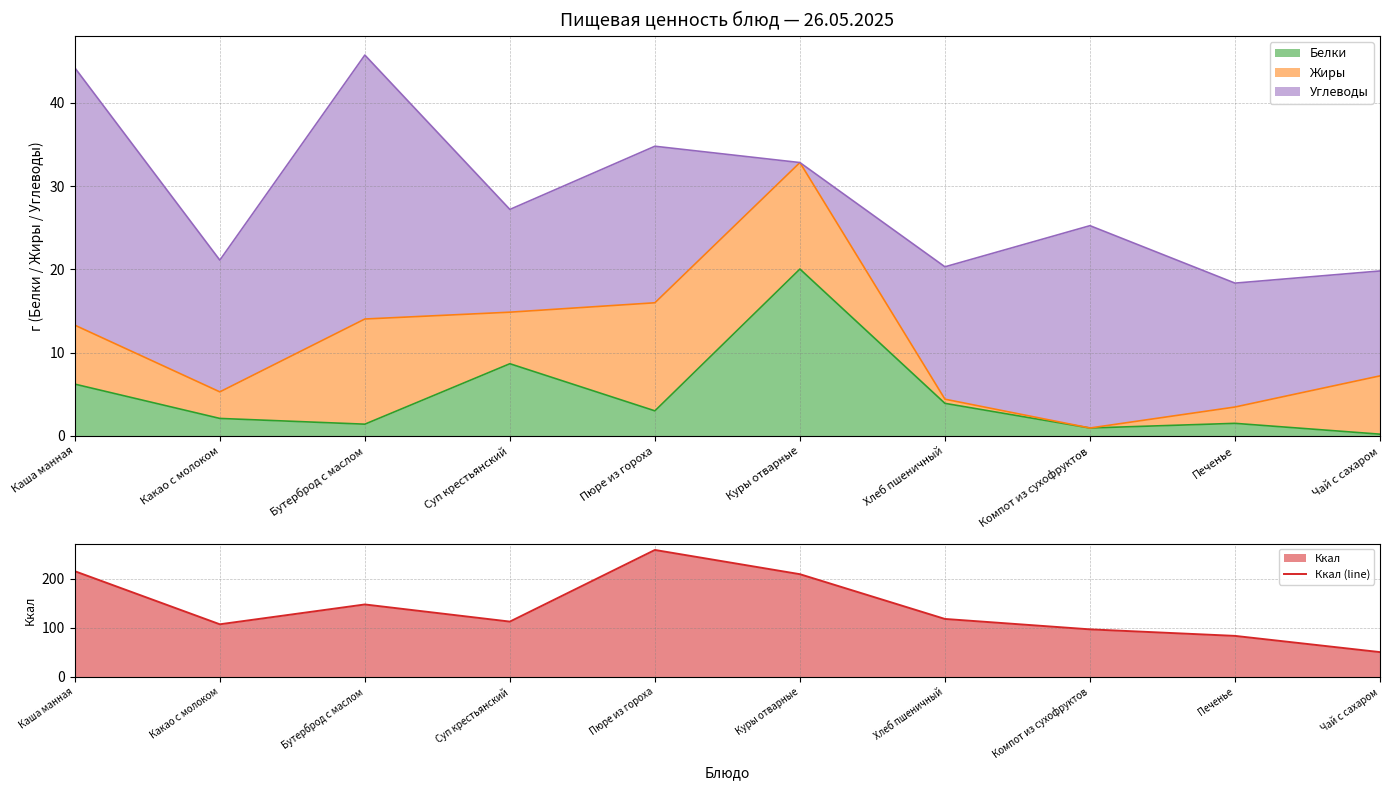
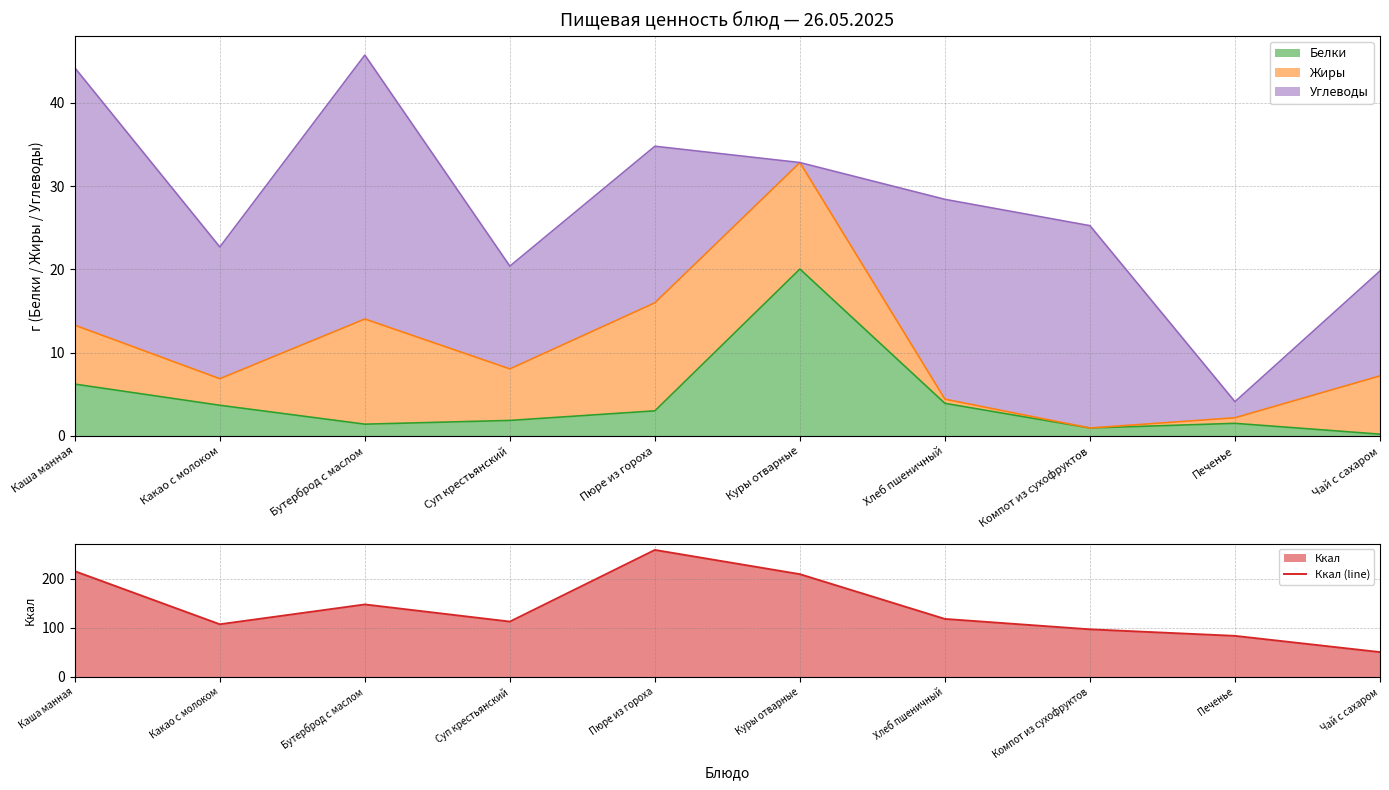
Пищевая ценность блюд — 26.05.2025, Белки, Какао с молоком: 2 -> 4
Пищевая ценность блюд — 26.05.2025, Белки, Суп крестьянский: 9 -> 2
Пищевая ценность блюд — 26.05.2025, Углеводы, Хлеб пшеничный: 16 -> 24
Пищевая ценность блюд — 26.05.2025, Жиры, Печенье: 2 -> 1
Пищевая ценность блюд — 26.05.2025, Углеводы, Печенье: 15 -> 2
